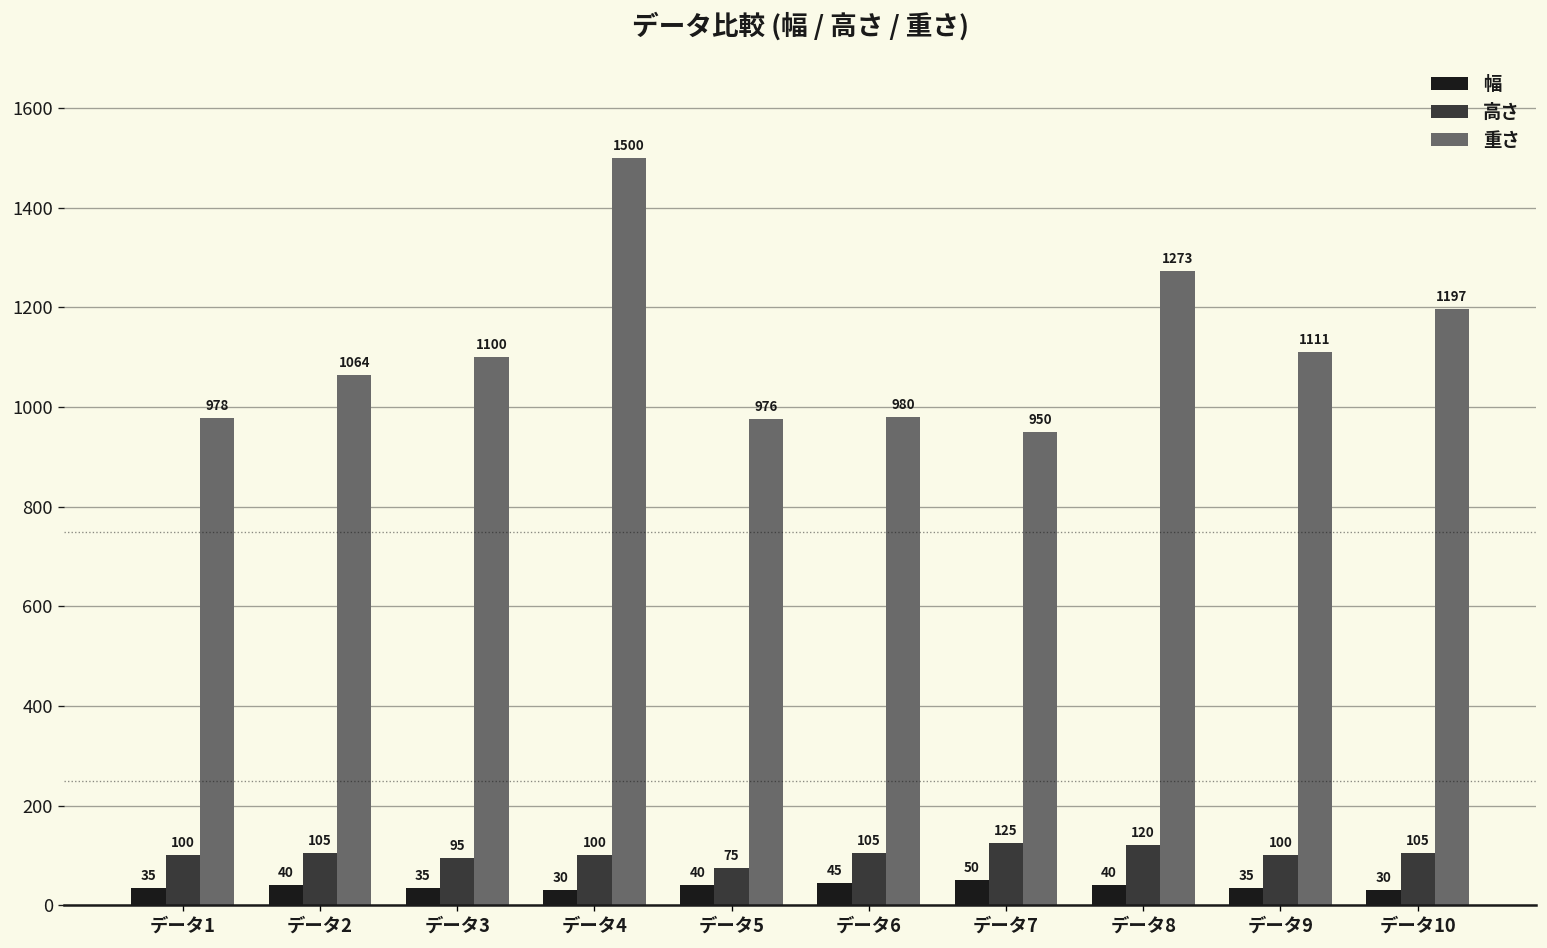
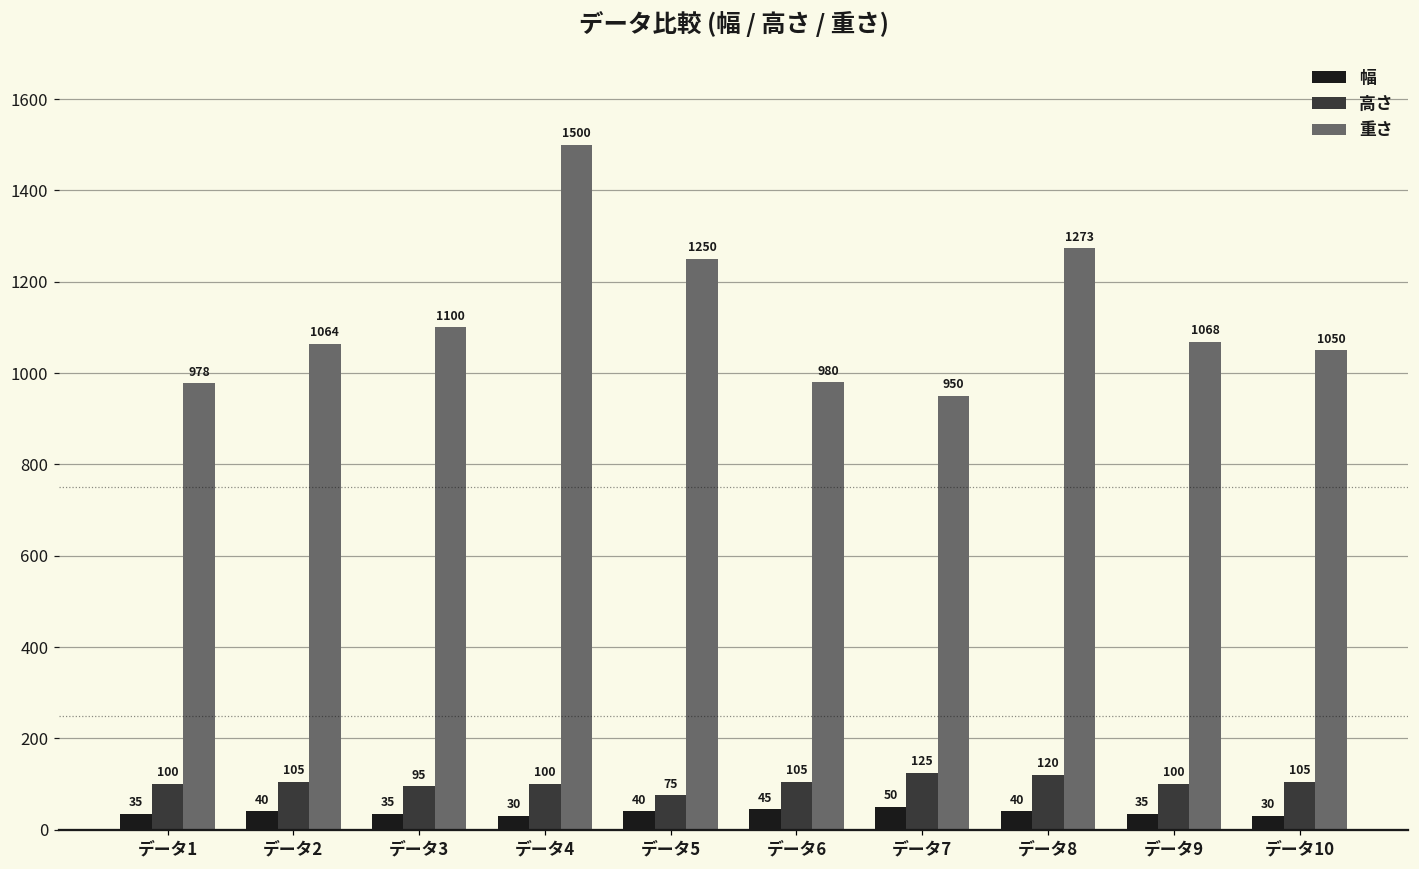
重さ, データ5: 976 -> 1250
重さ, データ9: 1111 -> 1068
重さ, データ10: 1197 -> 1050
